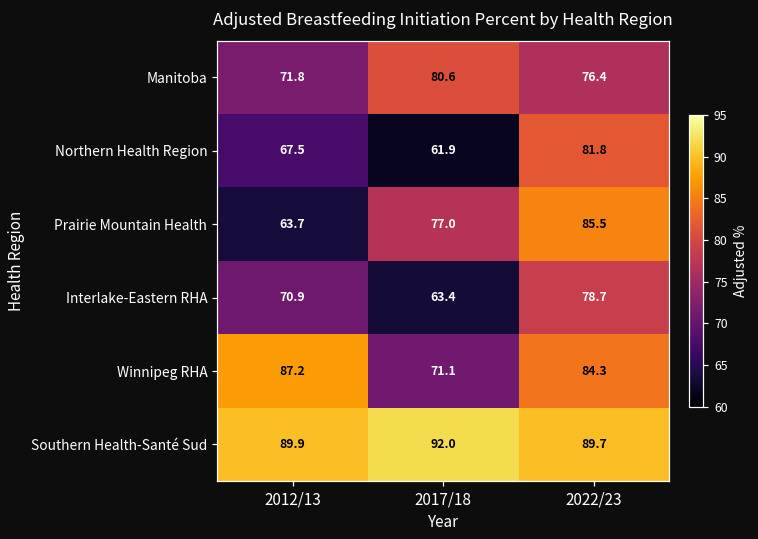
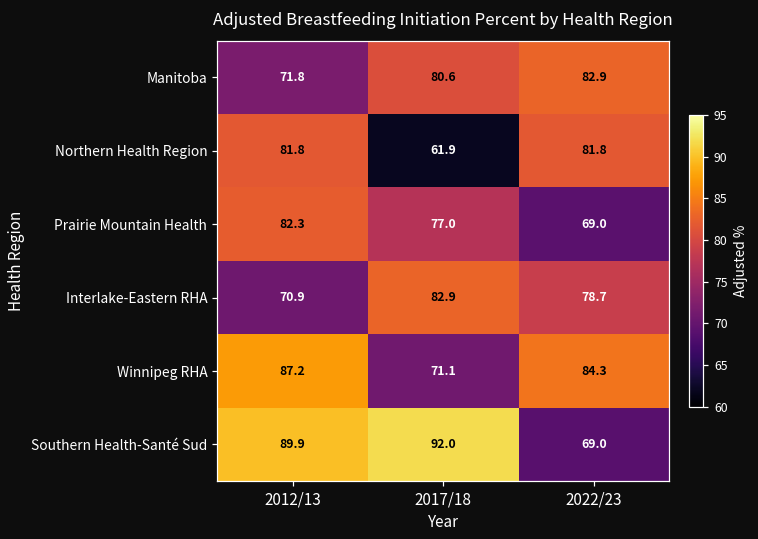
Manitoba, 2022/23: 76.4 -> 82.9
Northern Health Region, 2012/13: 67.5 -> 81.8
Prairie Mountain Health, 2012/13: 63.7 -> 82.3
Prairie Mountain Health, 2022/23: 85.5 -> 69.0
Interlake-Eastern RHA, 2017/18: 63.4 -> 82.9
Southern Health-Santé Sud, 2022/23: 89.7 -> 69.0
